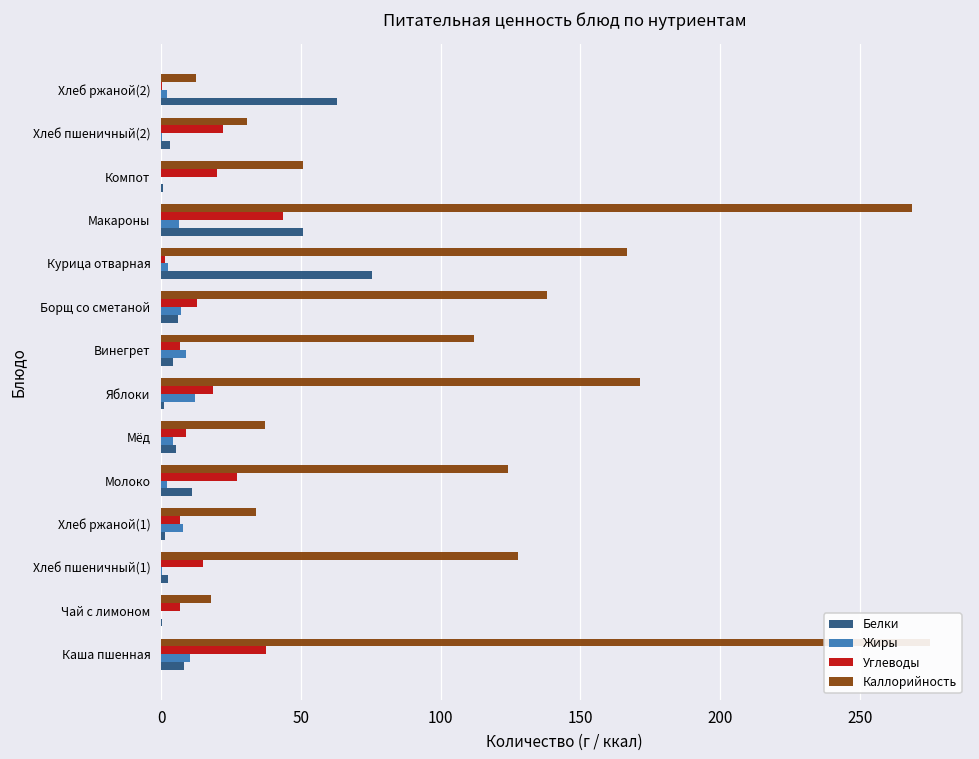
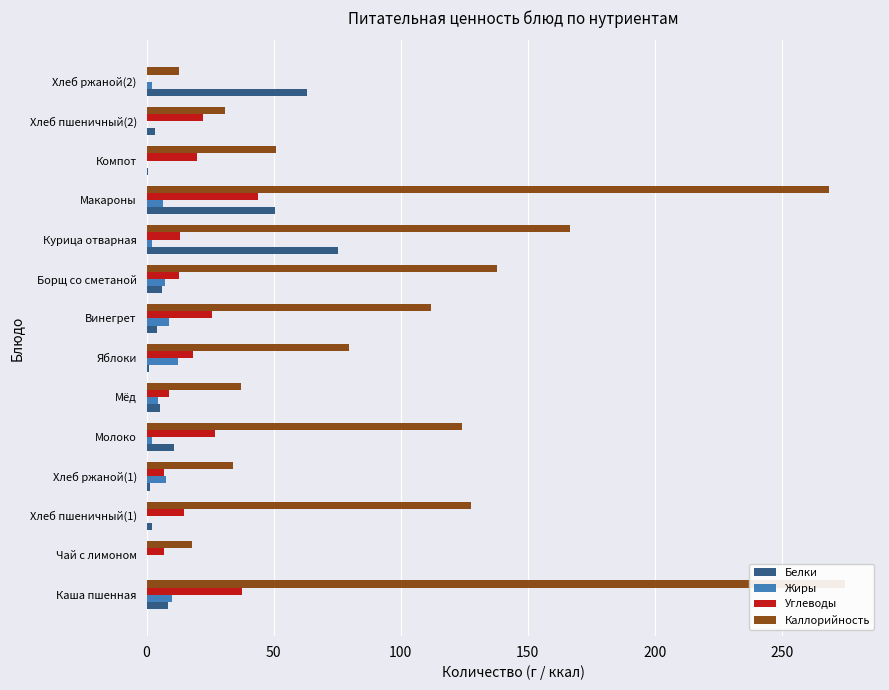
Углеводы, Курица отварная: 1 -> 13
Углеводы, Винегрет: 7 -> 26
Каллорийность, Яблоки: 171 -> 80
